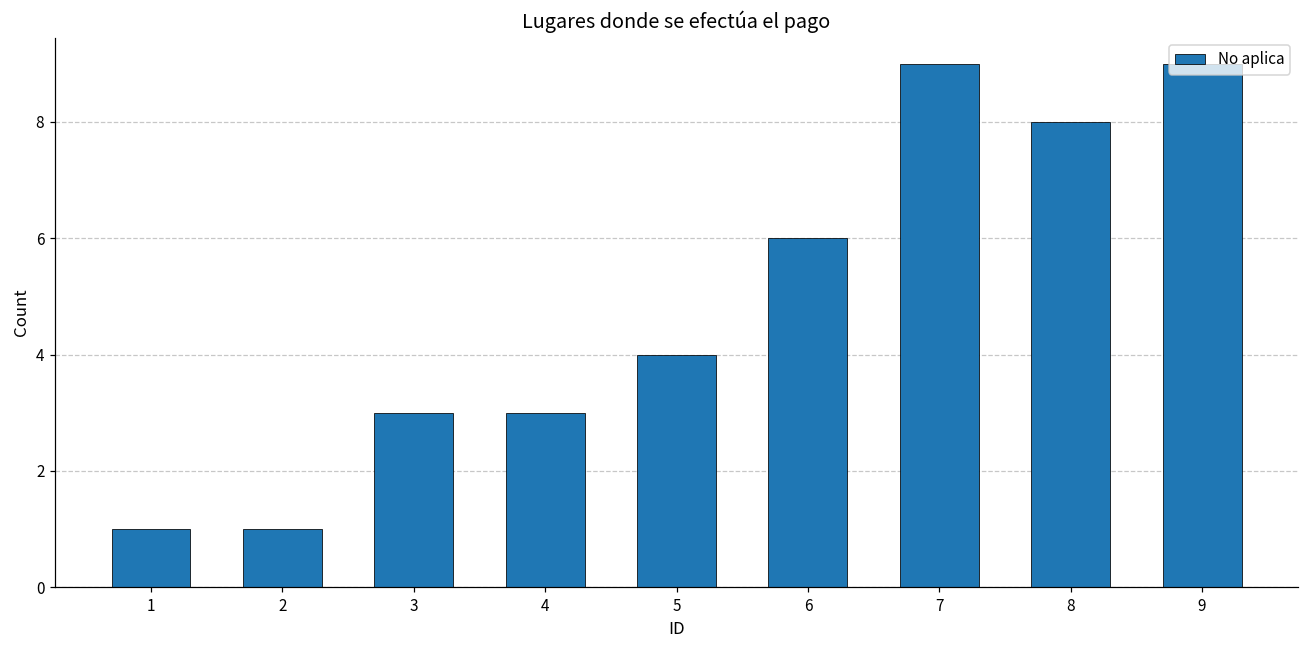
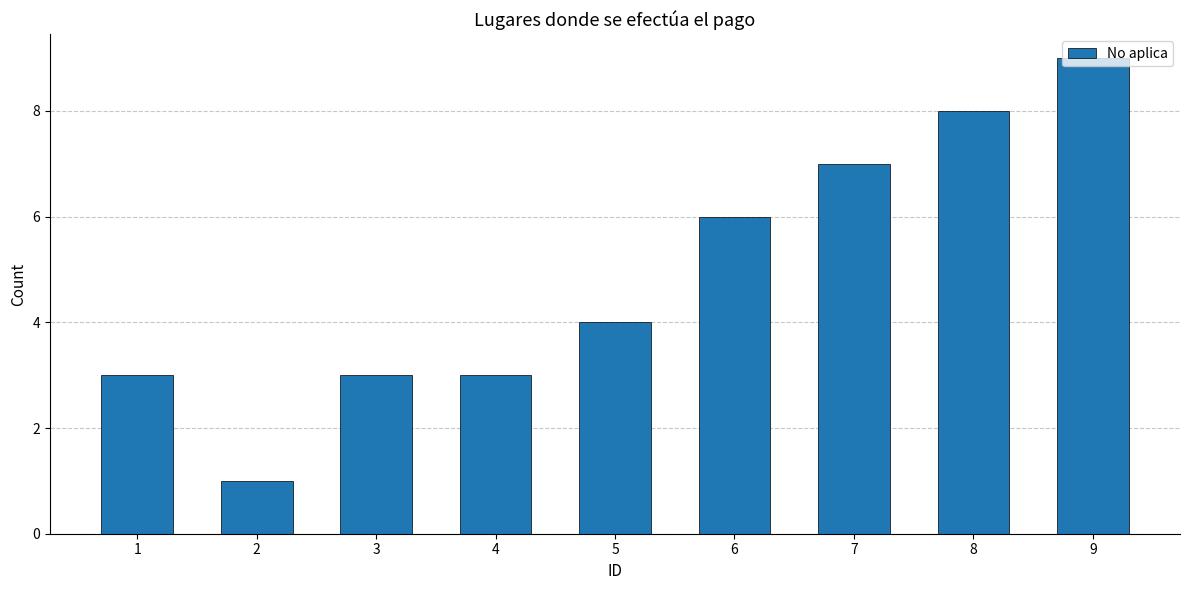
1: 1 -> 3
7: 9 -> 7
